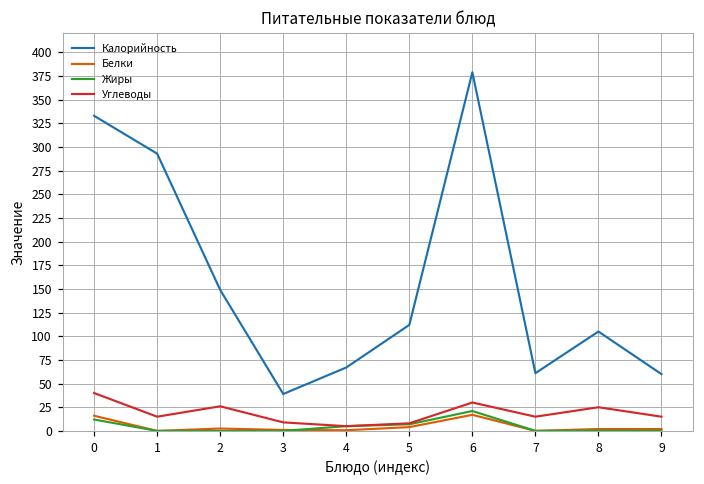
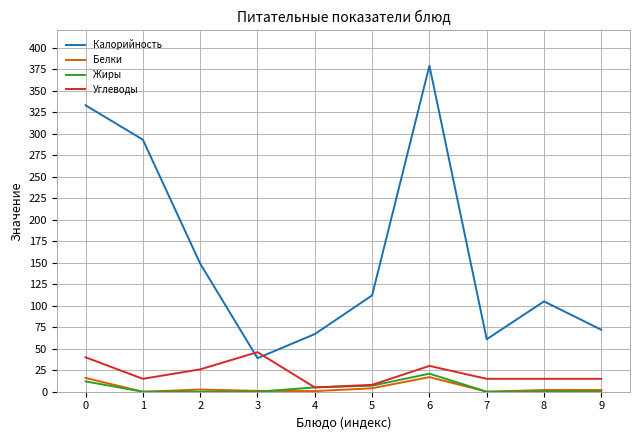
Углеводы, 3: 10 -> 50
Углеводы, 8: 30 -> 20
Калорийность, 9: 60 -> 70
